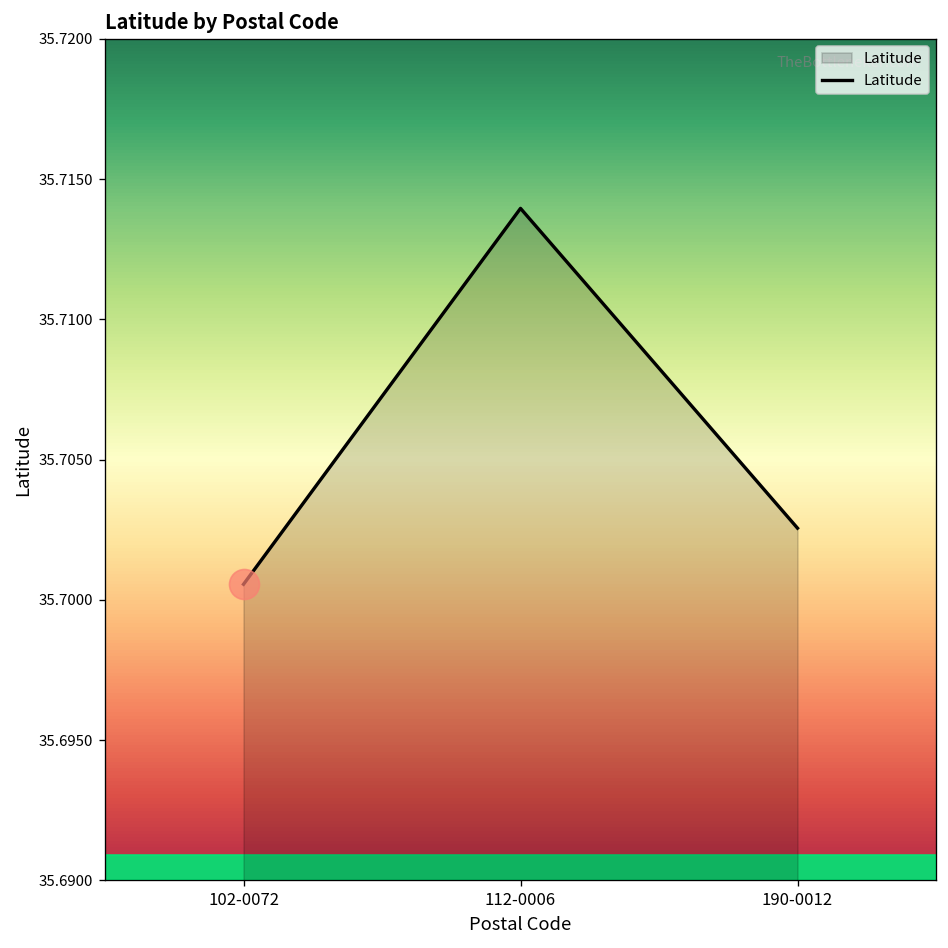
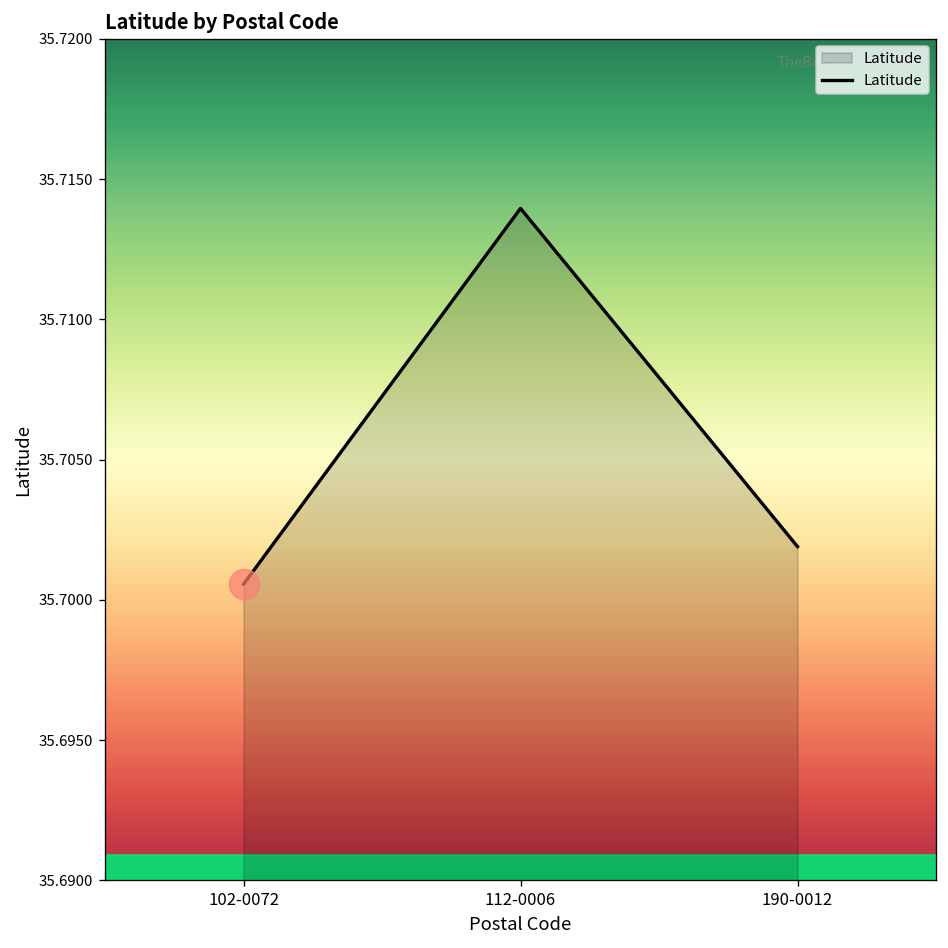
Latitude, 190-0012: 35.7026 -> 35.7019
